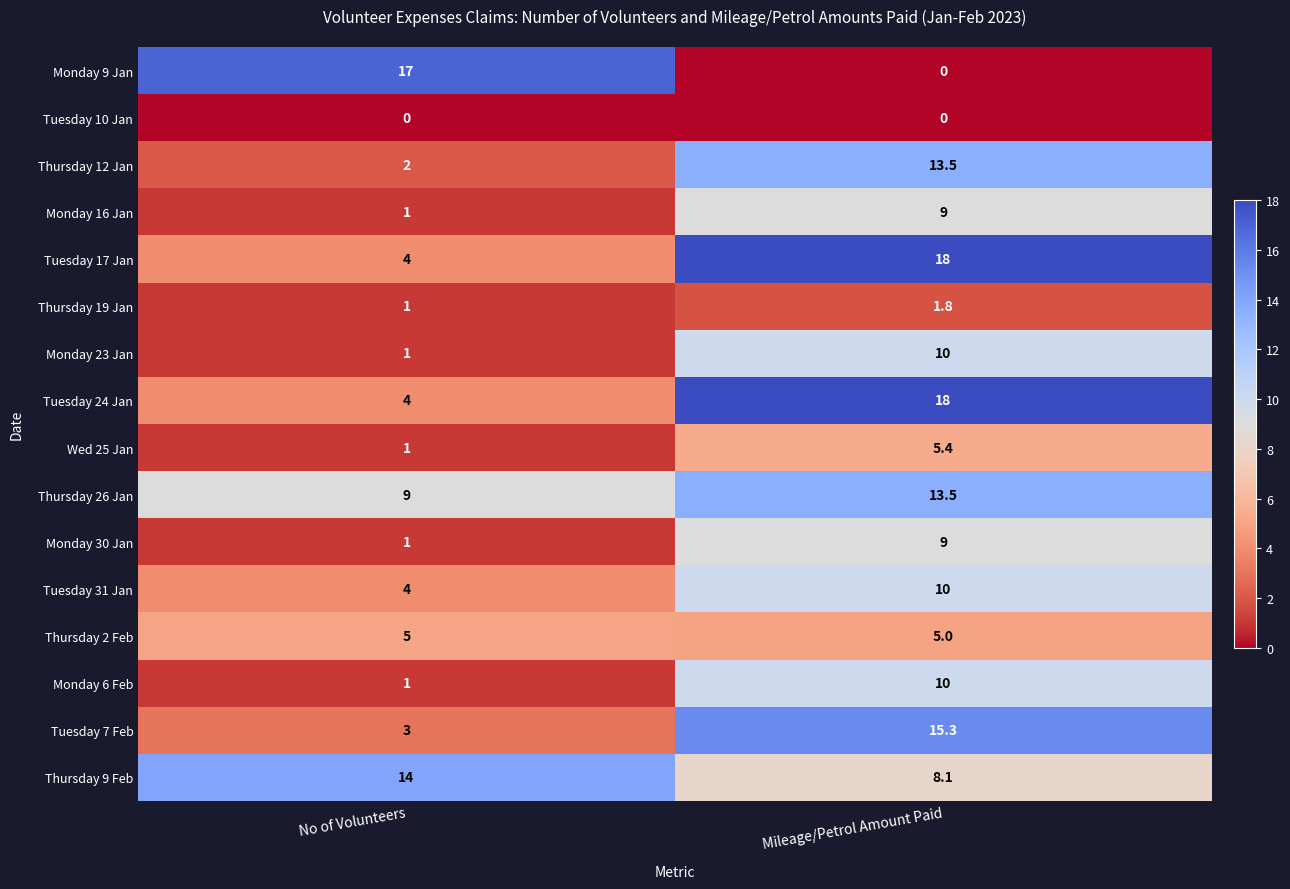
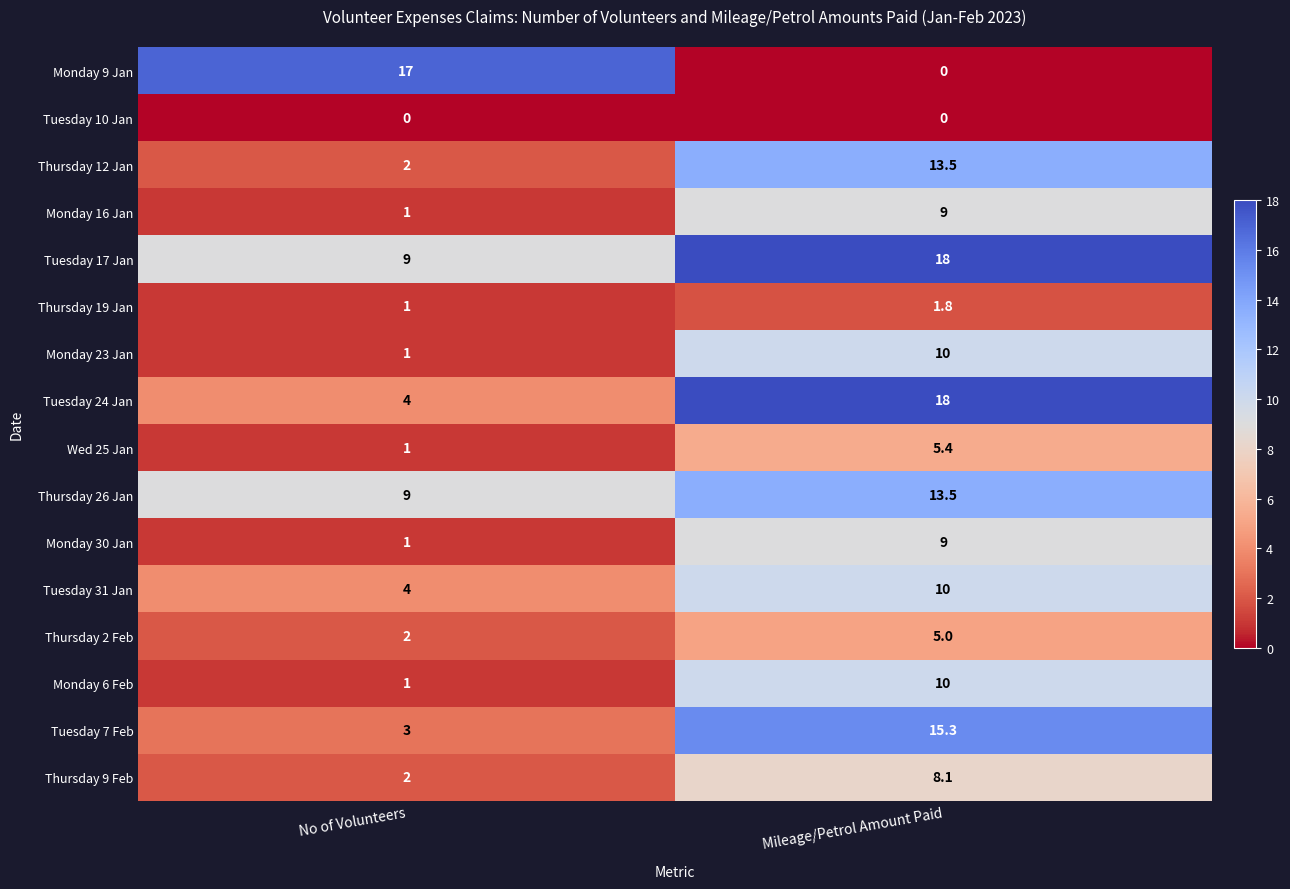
Tuesday 17 Jan, No of Volunteers: 4 -> 9
Thursday 2 Feb, No of Volunteers: 5 -> 2
Thursday 9 Feb, No of Volunteers: 14 -> 2
